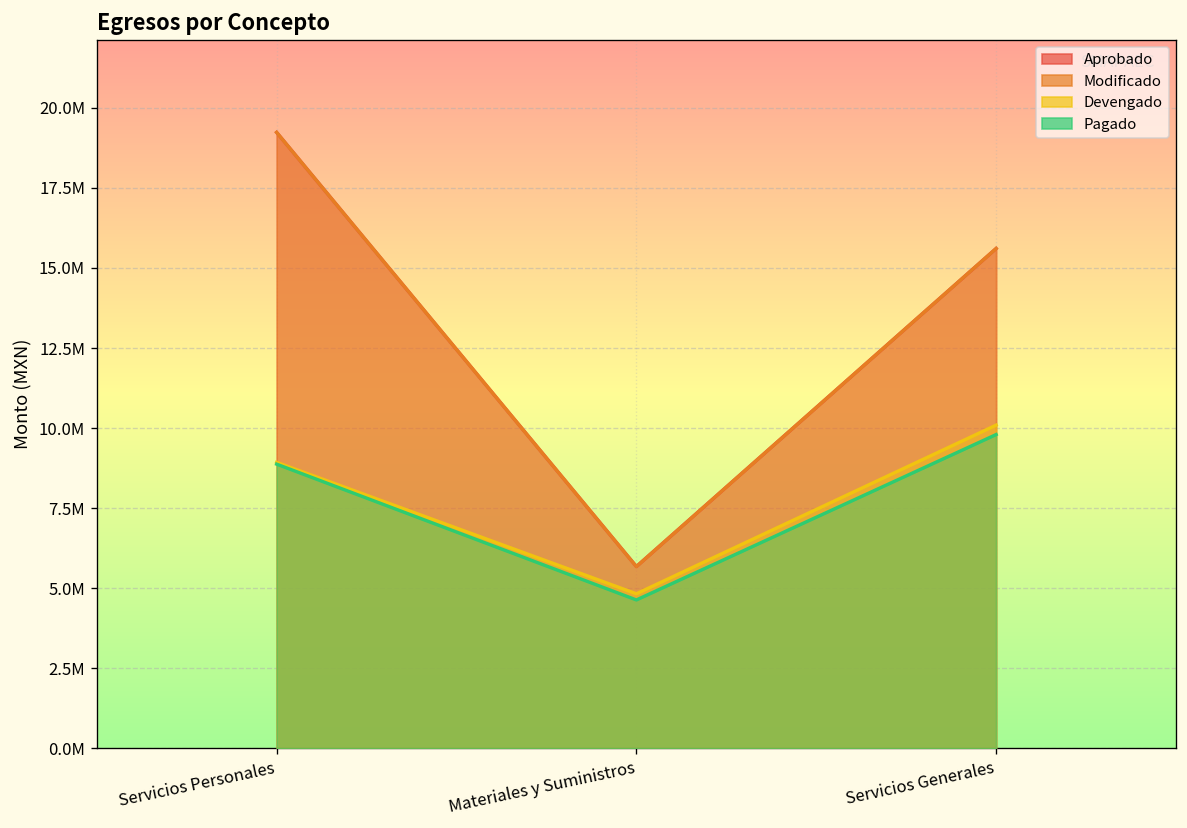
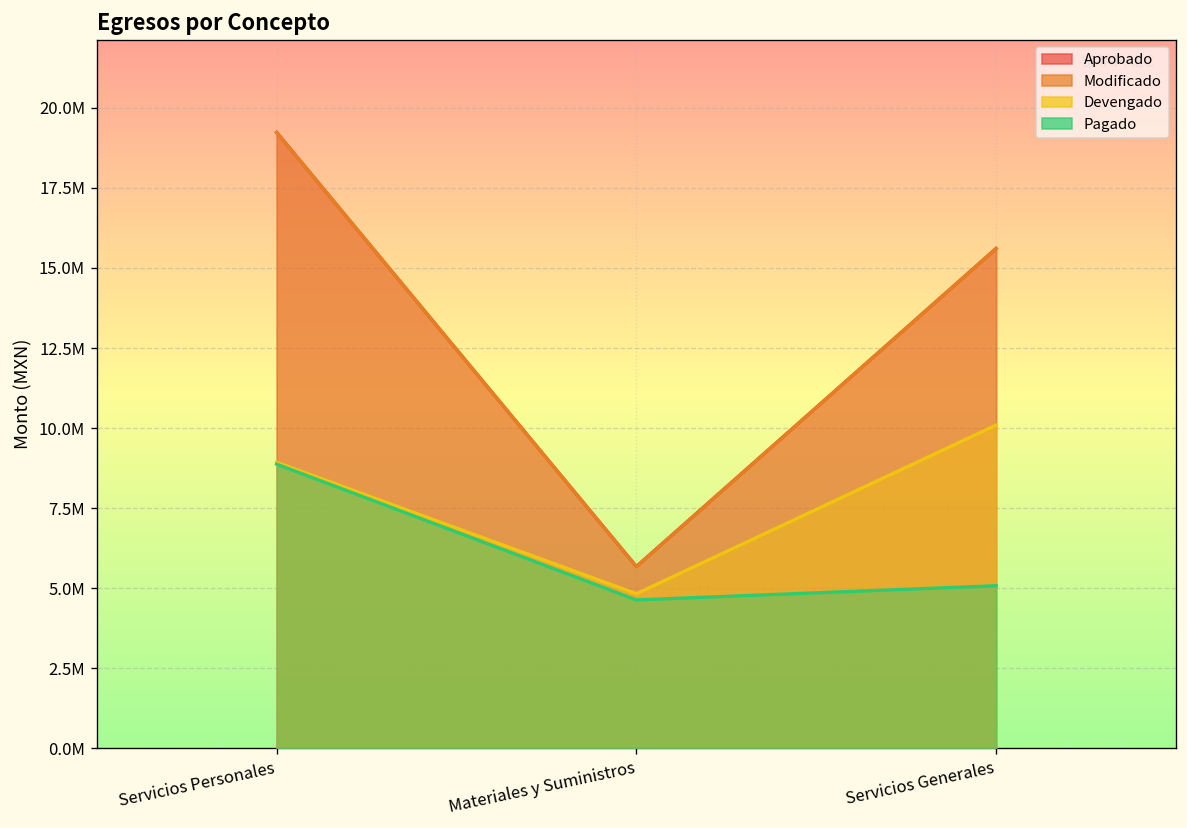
Pagado, Servicios Generales: 9800000 -> 5100000
